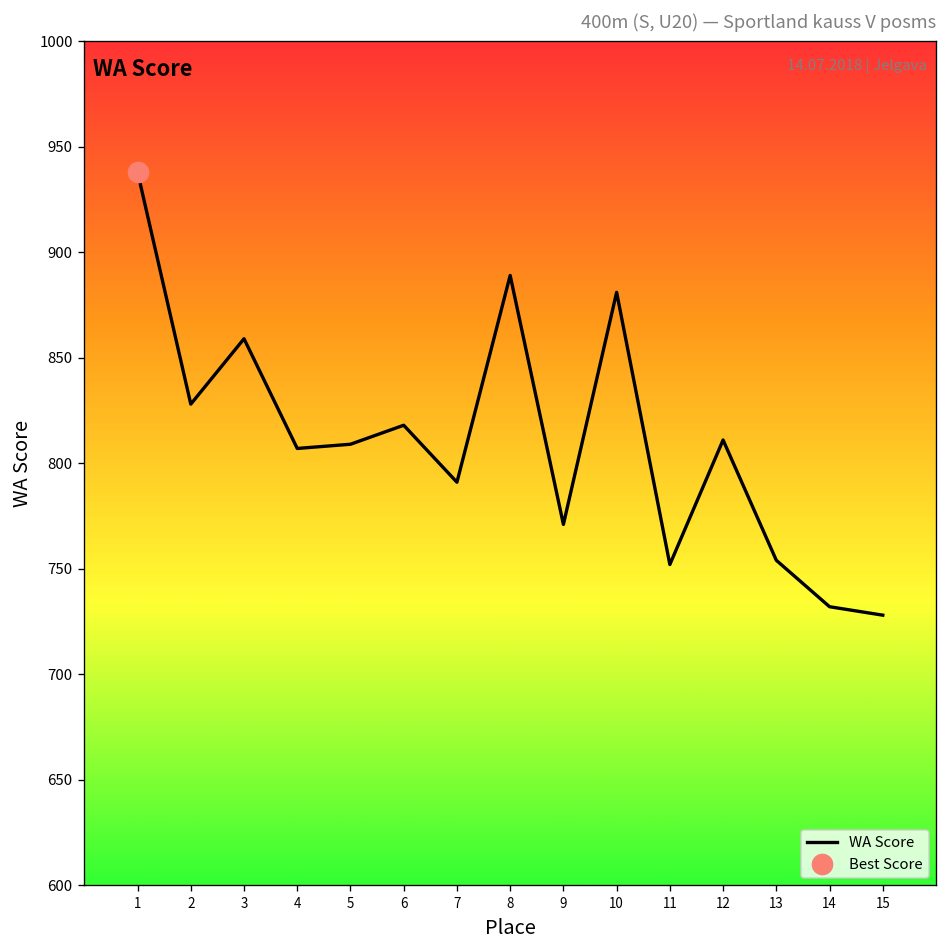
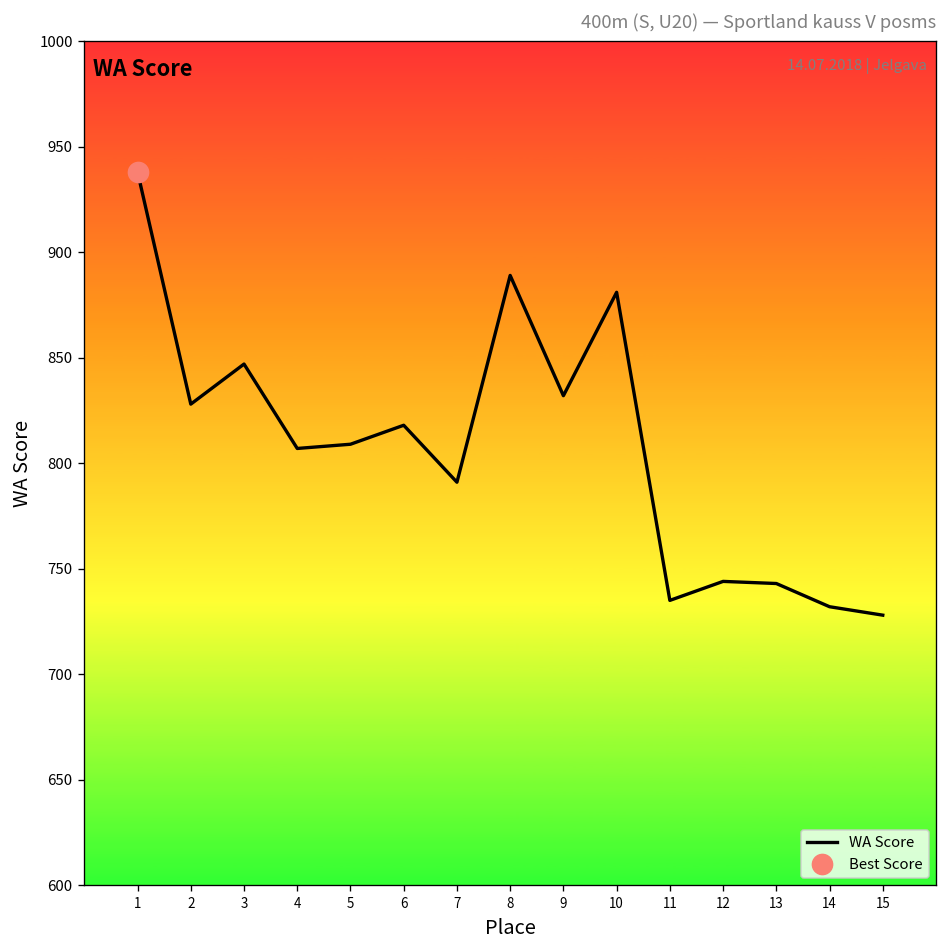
WA Score, 3: 859 -> 847
WA Score, 9: 771 -> 832
WA Score, 11: 752 -> 735
WA Score, 12: 811 -> 744
WA Score, 13: 754 -> 743
